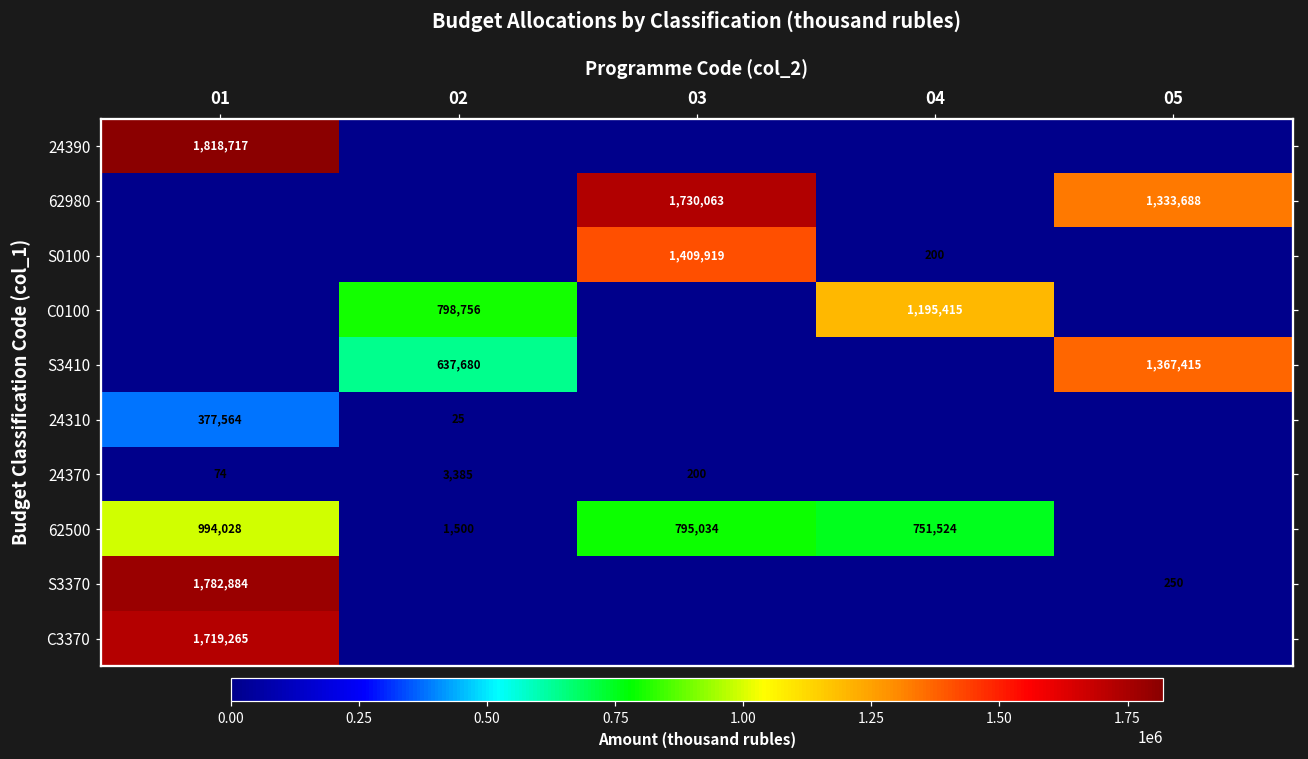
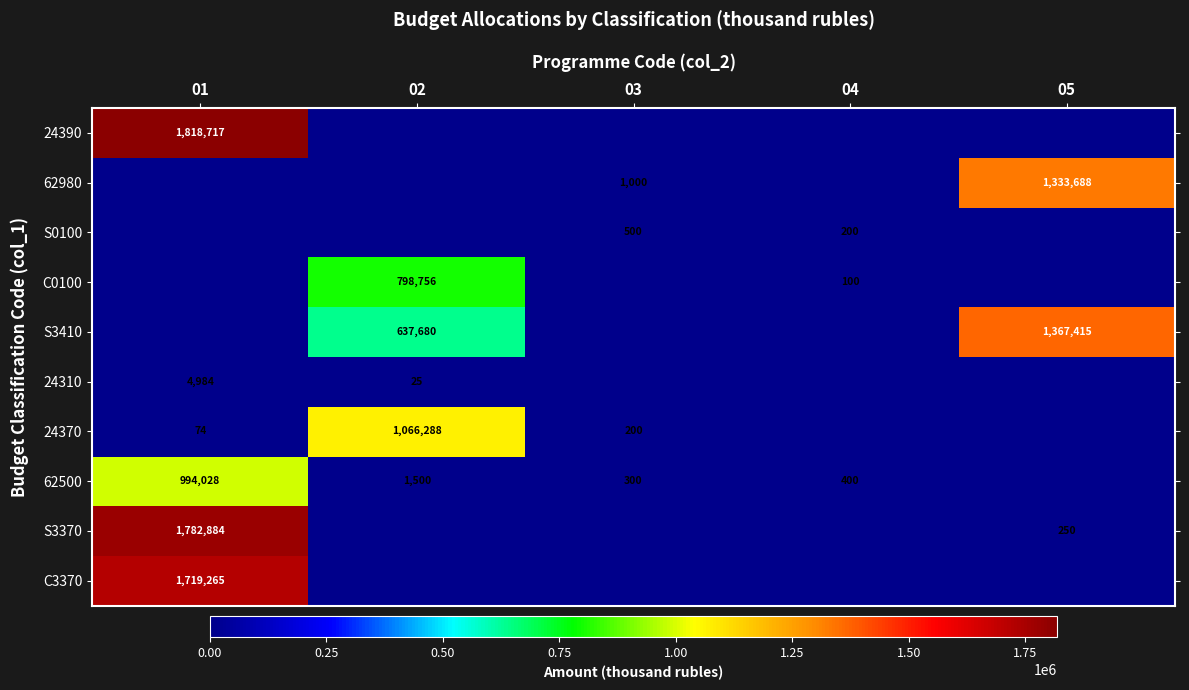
62980, 03: 1,730,063 -> 1,000
S0100, 03: 1,409,919 -> 500
C0100, 04: 1,195,415 -> 100
24310, 01: 377,564 -> 4,984
24370, 02: 3,385 -> 1,066,288
62500, 03: 795,034 -> 300
62500, 04: 751,524 -> 400
